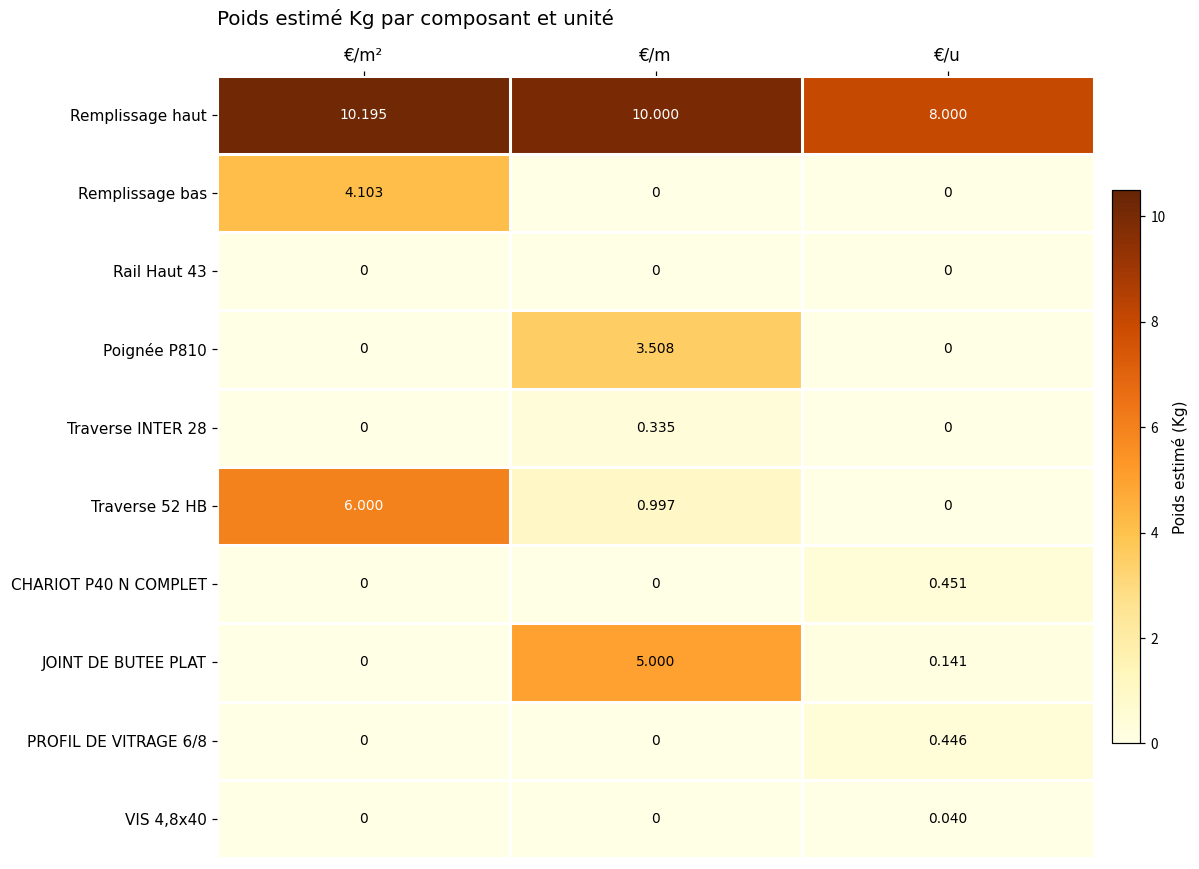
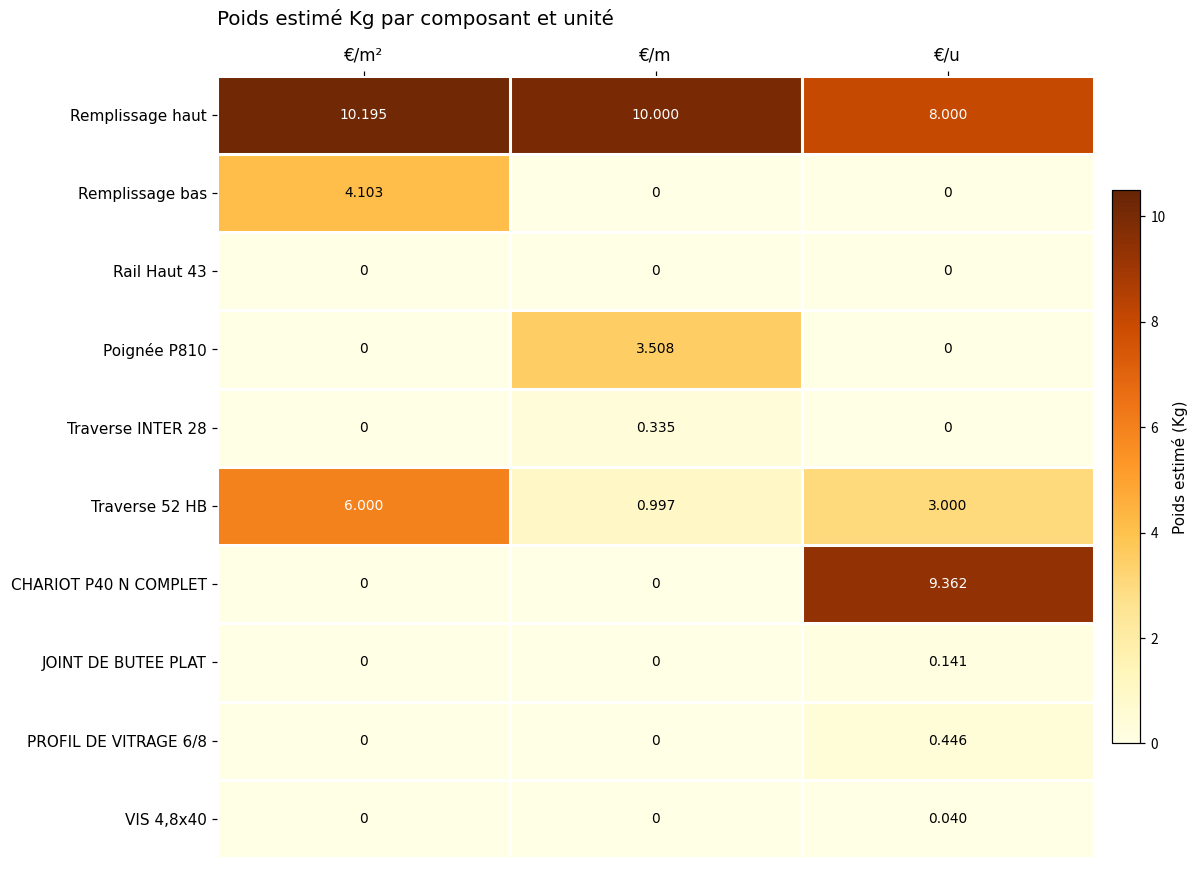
Traverse 52 HB, €/u: 0 -> 3.000
CHARIOT P40 N COMPLET, €/u: 0.451 -> 9.362
JOINT DE BUTEE PLAT, €/m: 5.000 -> 0
